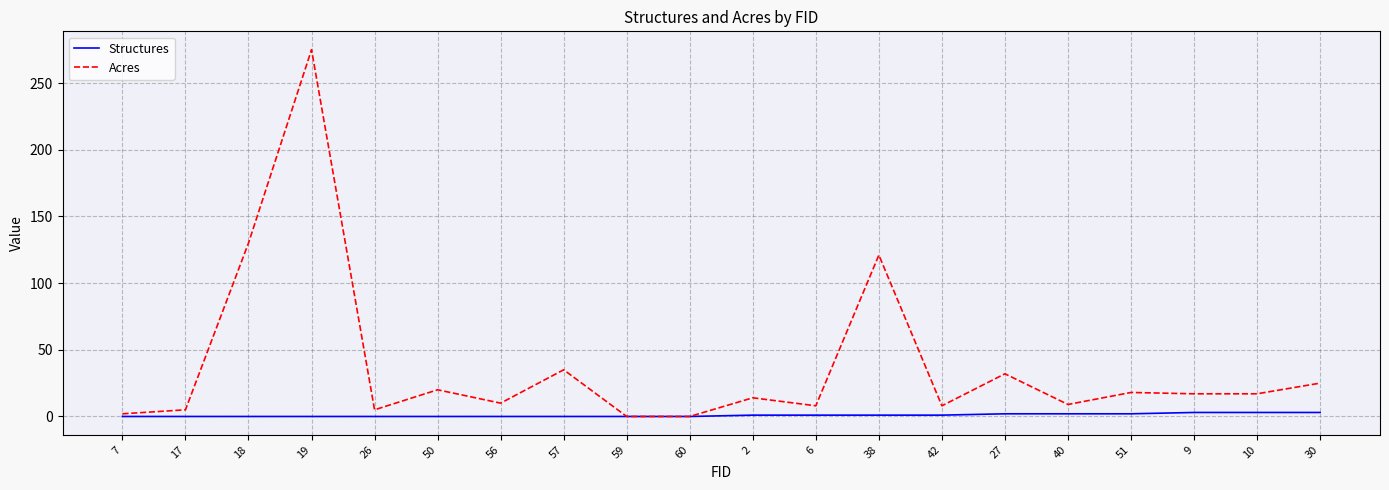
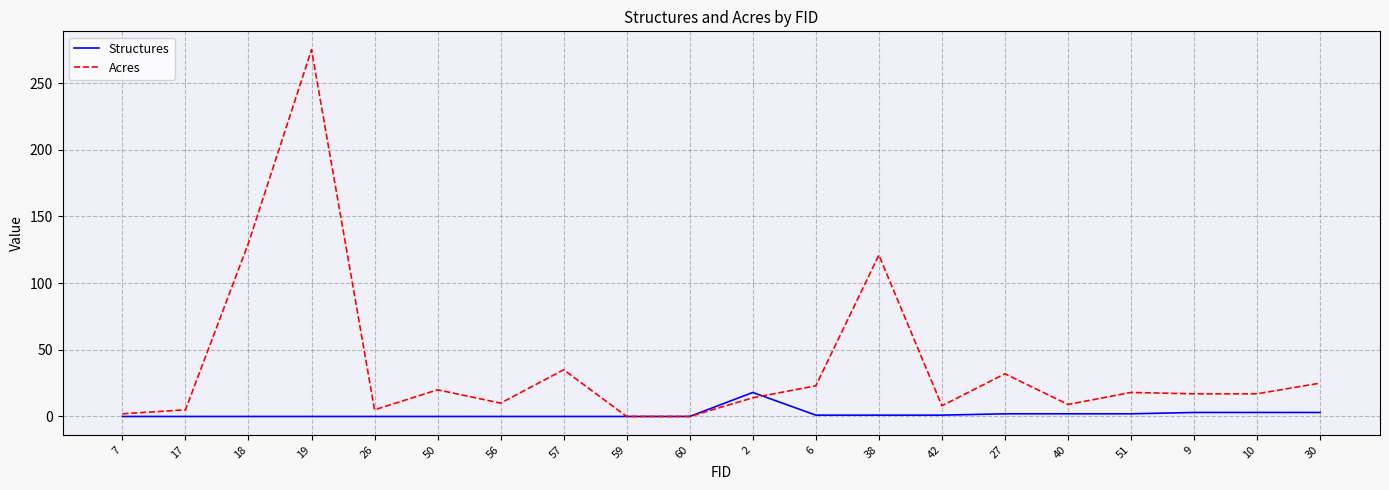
Structures, 2: 1 -> 18
Acres, 6: 8 -> 23
